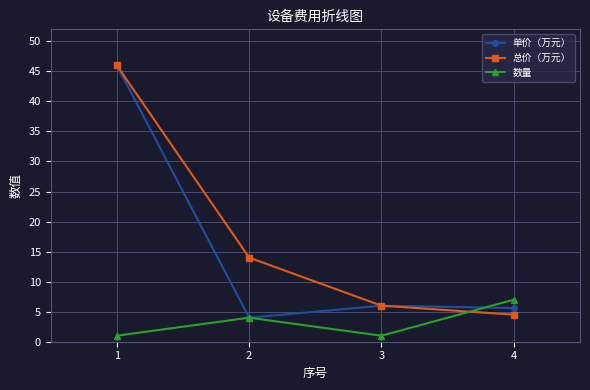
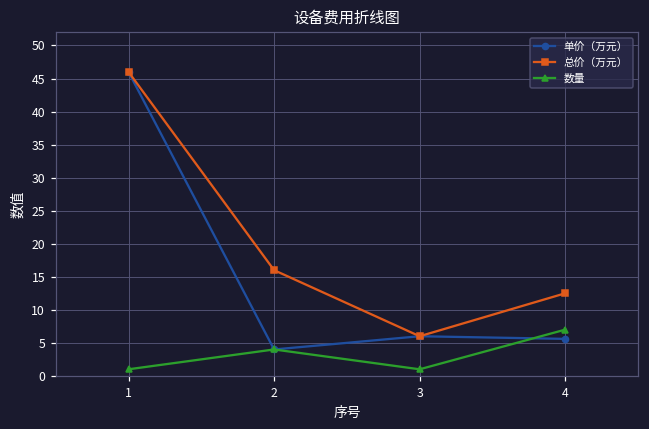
总价（万元）, 2: 14 -> 16
总价（万元）, 4: 5 -> 13
